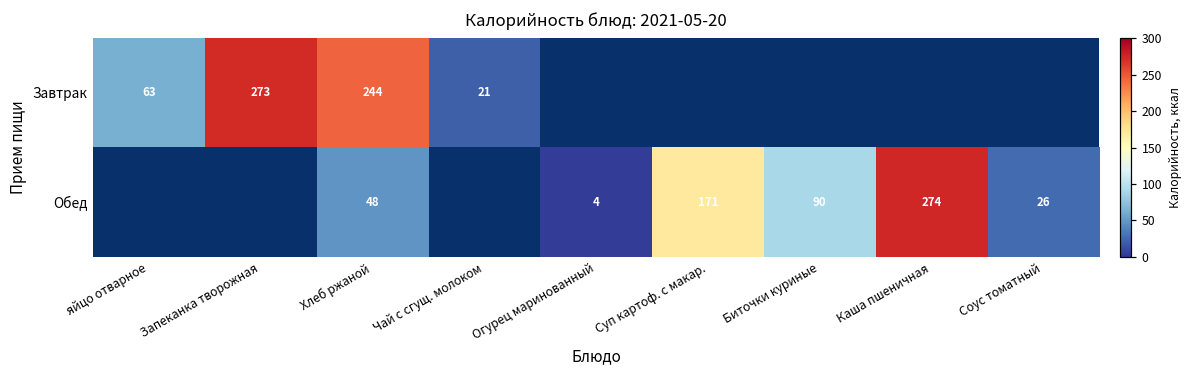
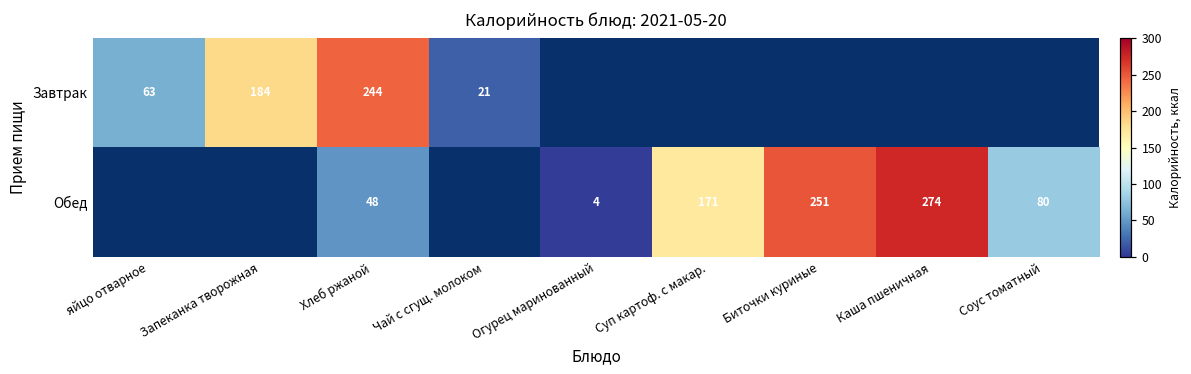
Завтрак, Запеканка творожная: 273 -> 184
Обед, Биточки куриные: 90 -> 251
Обед, Соус томатный: 26 -> 80
